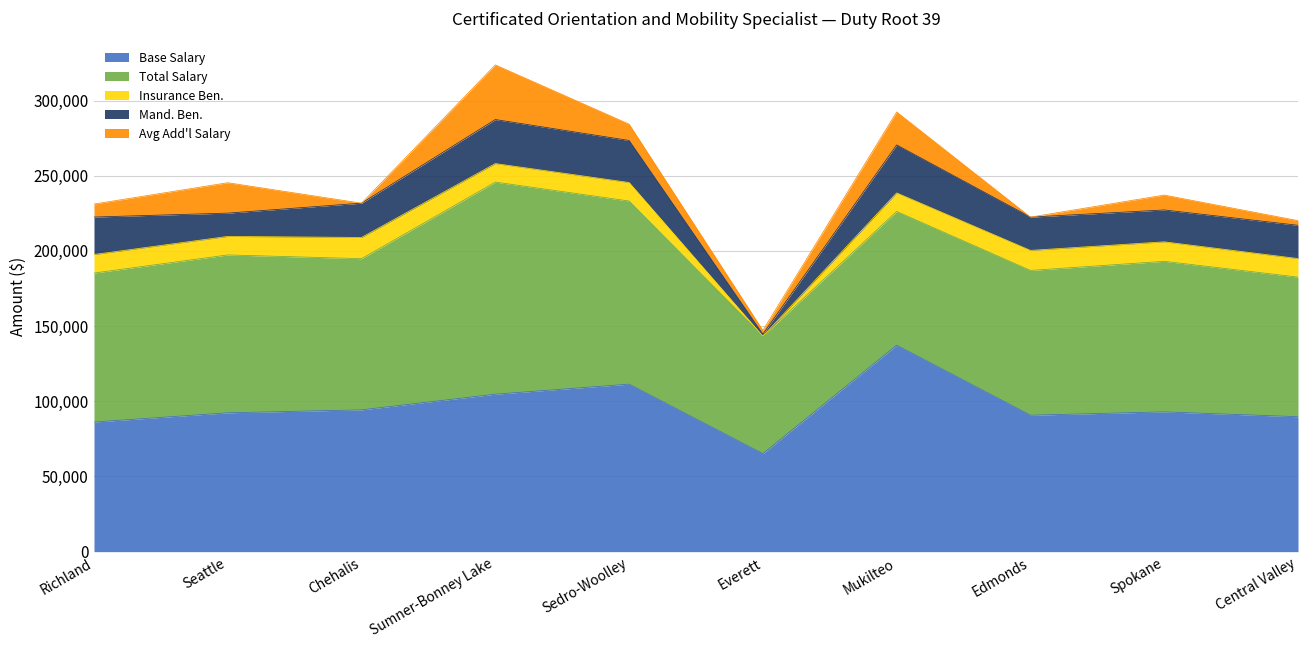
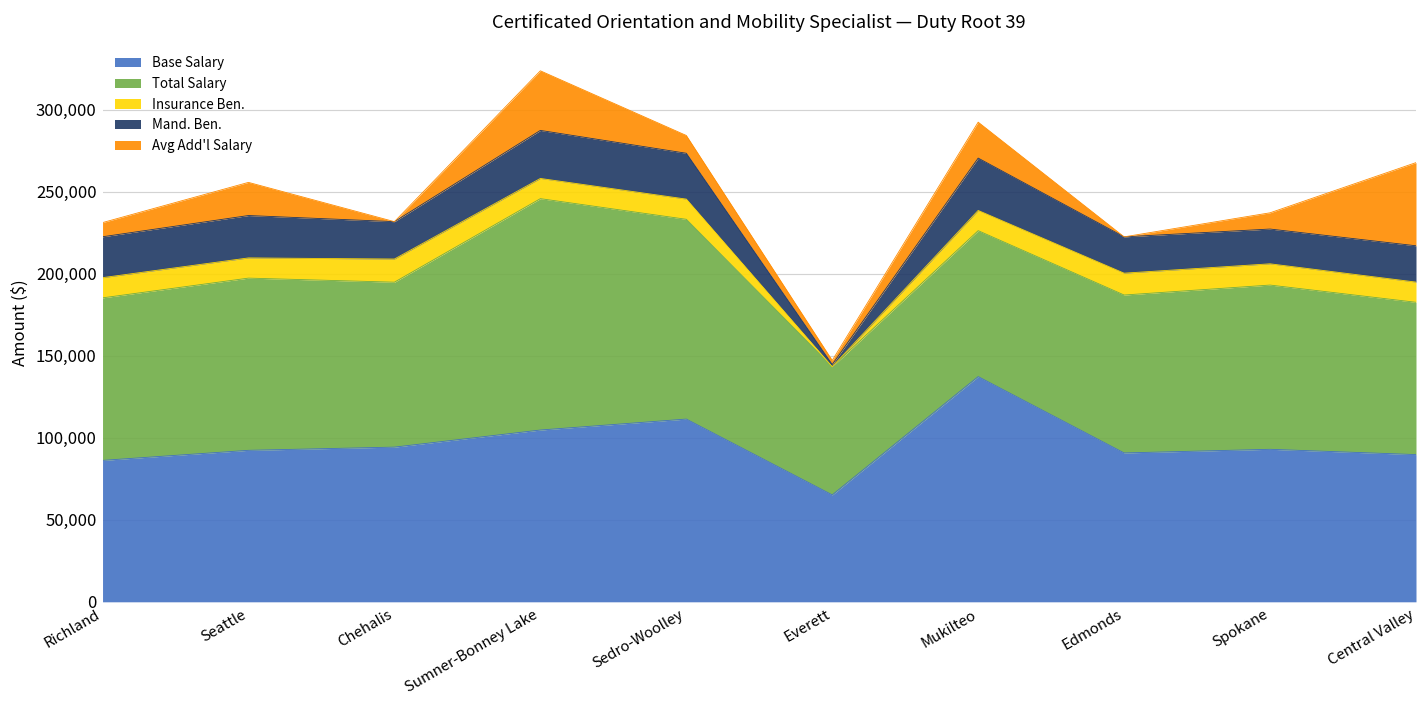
Mand. Ben., Seattle: 15,000 -> 26,000
Avg Add'l Salary, Central Valley: 3,000 -> 51,000
